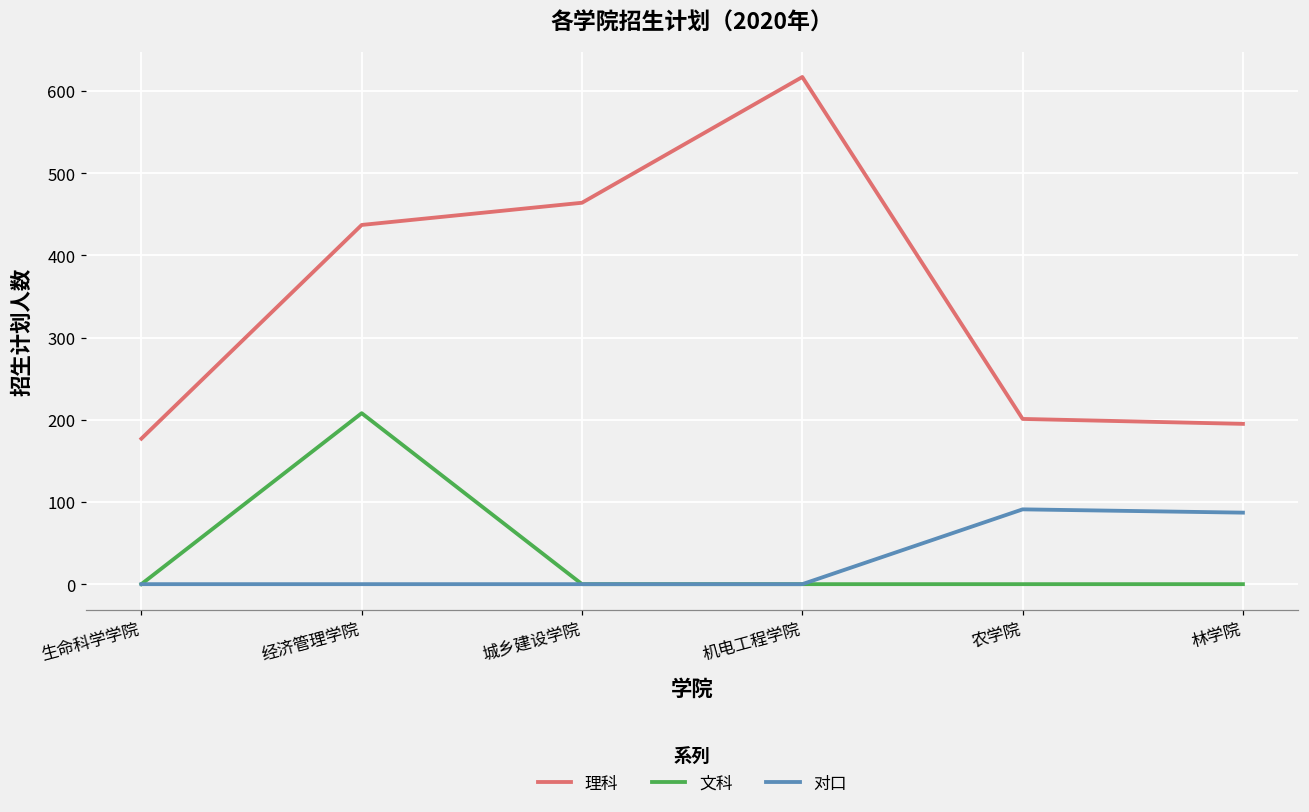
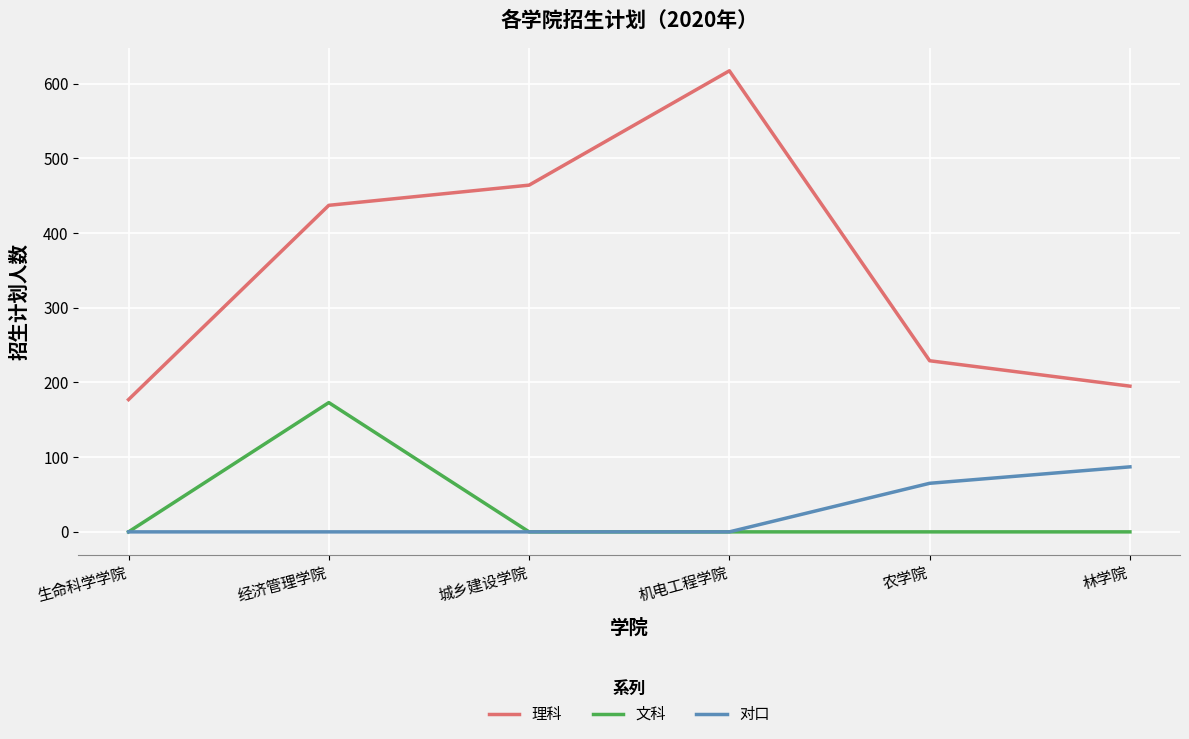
文科, 经济管理学院: 210 -> 170
理科, 农学院: 200 -> 230
对口, 农学院: 90 -> 70
